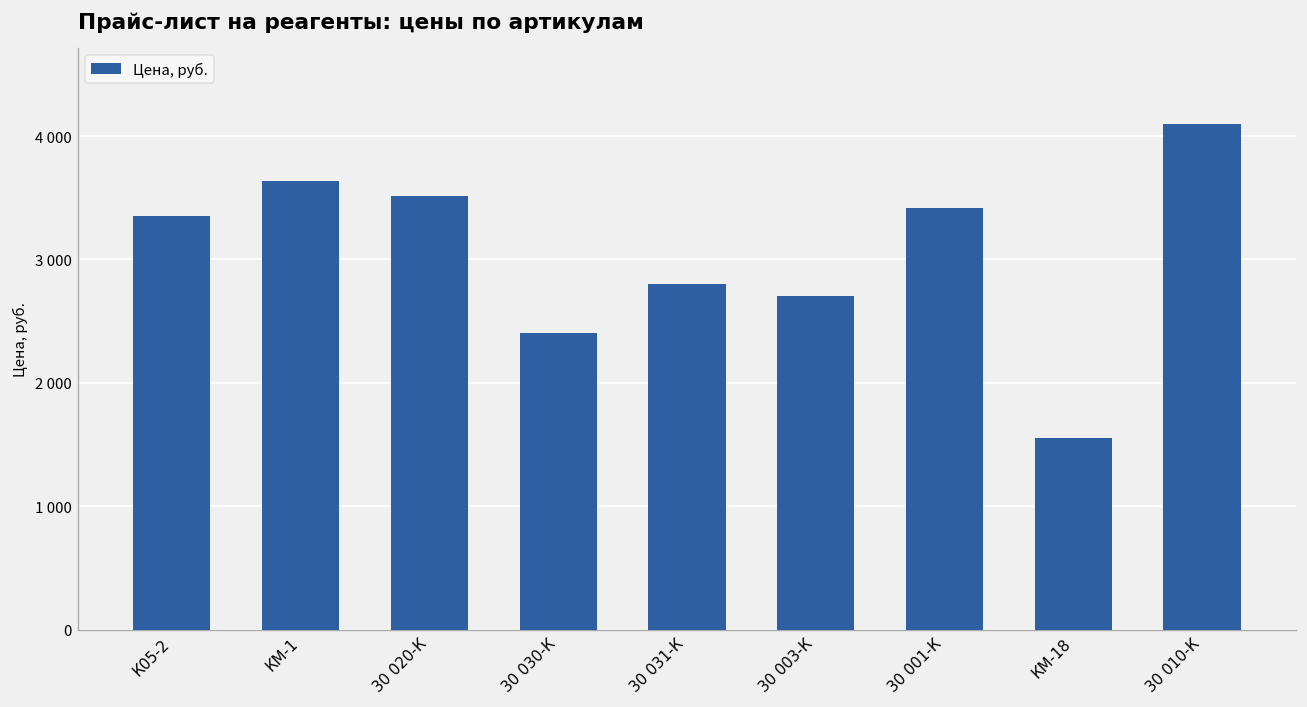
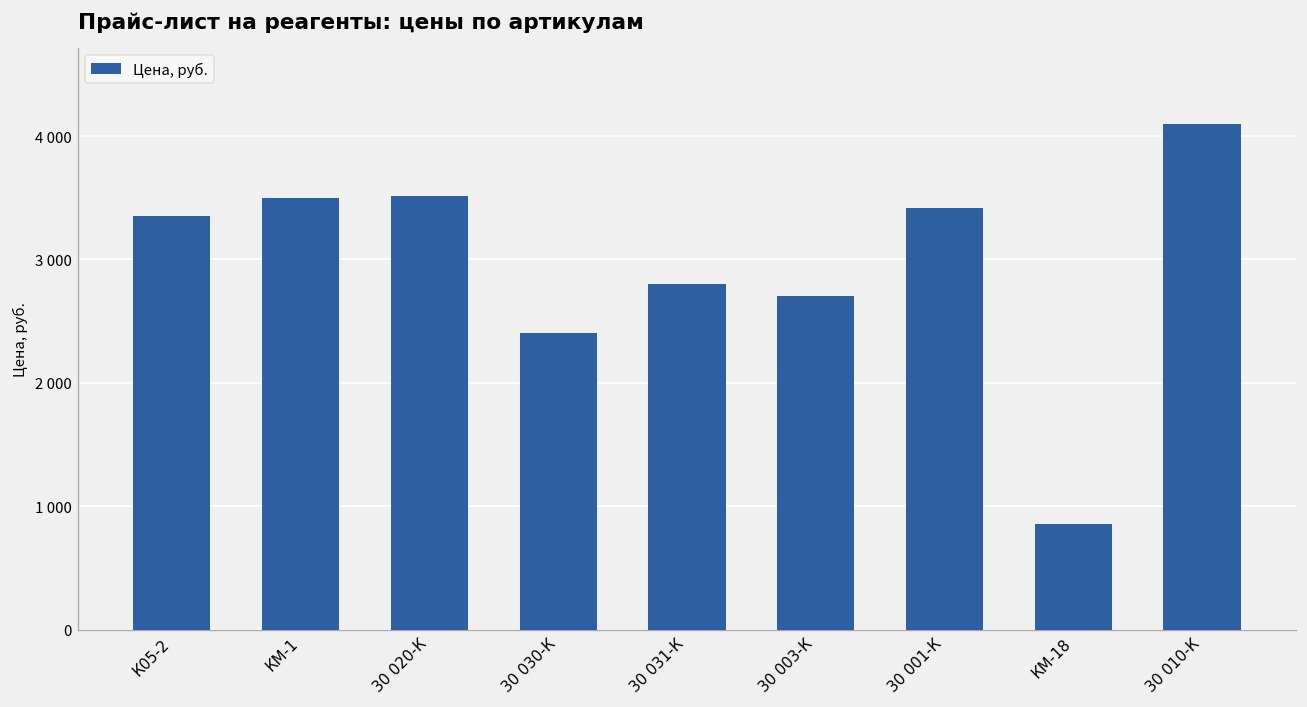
КМ-1: 3640 -> 3500
КМ-18: 1550 -> 860
